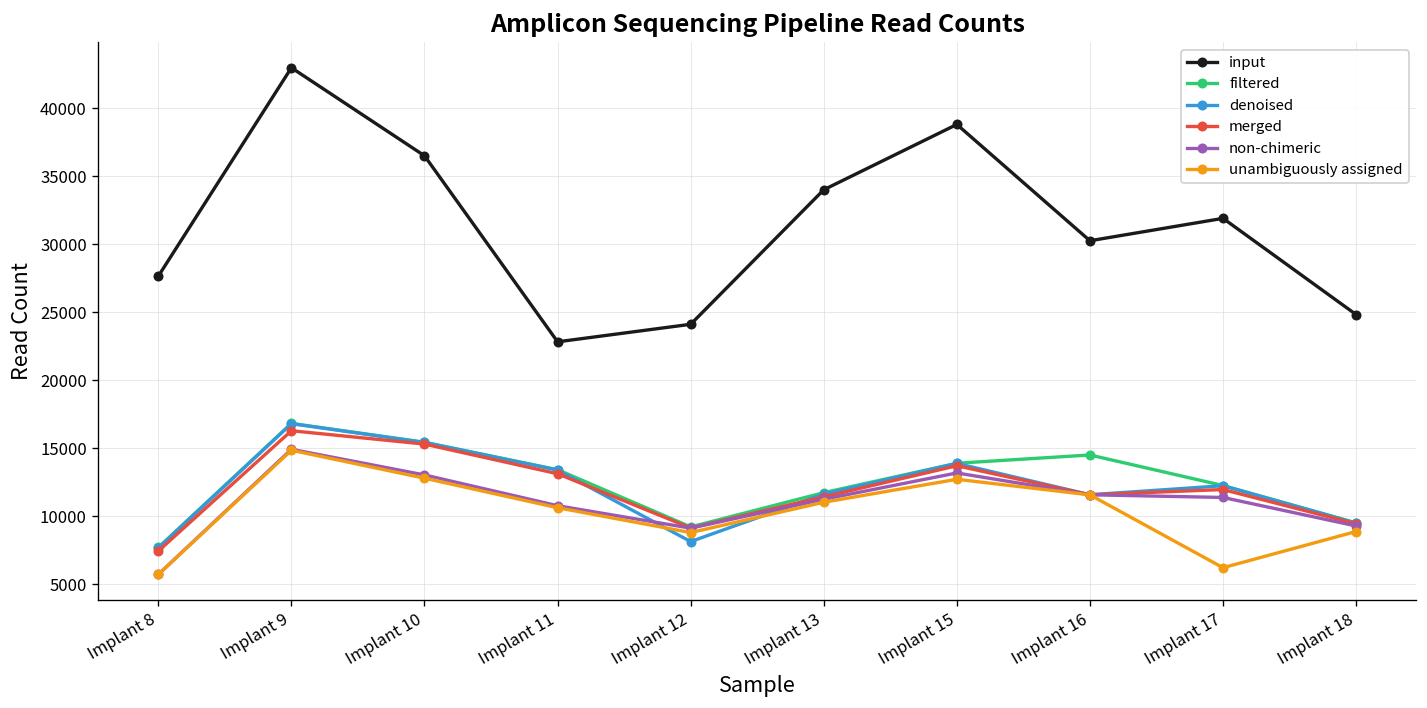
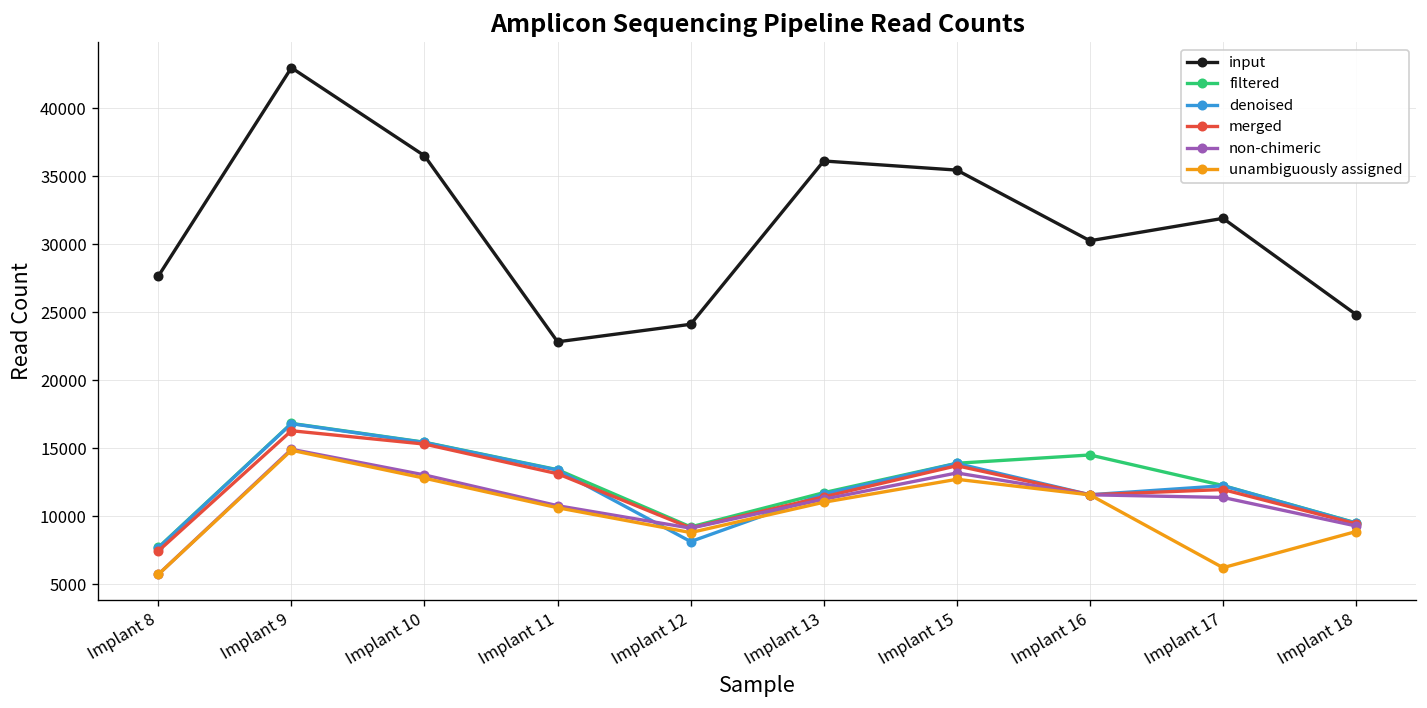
input, Implant 13: 34000 -> 36100
input, Implant 15: 38800 -> 35500
